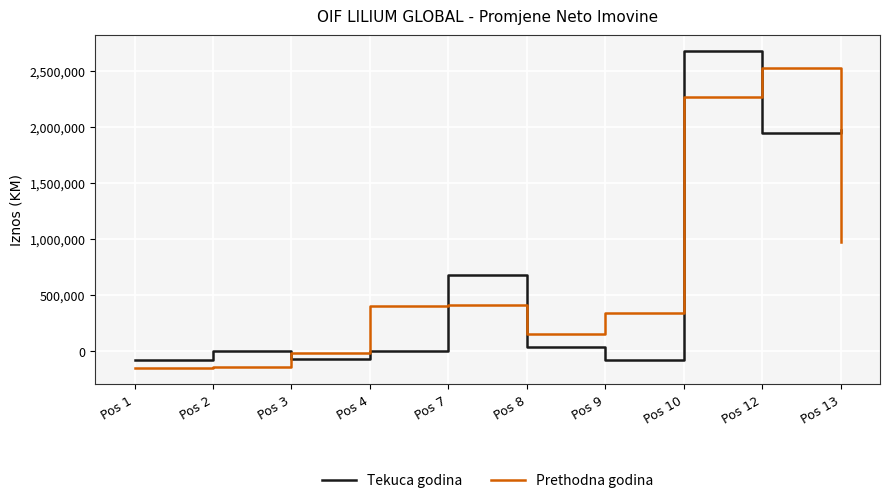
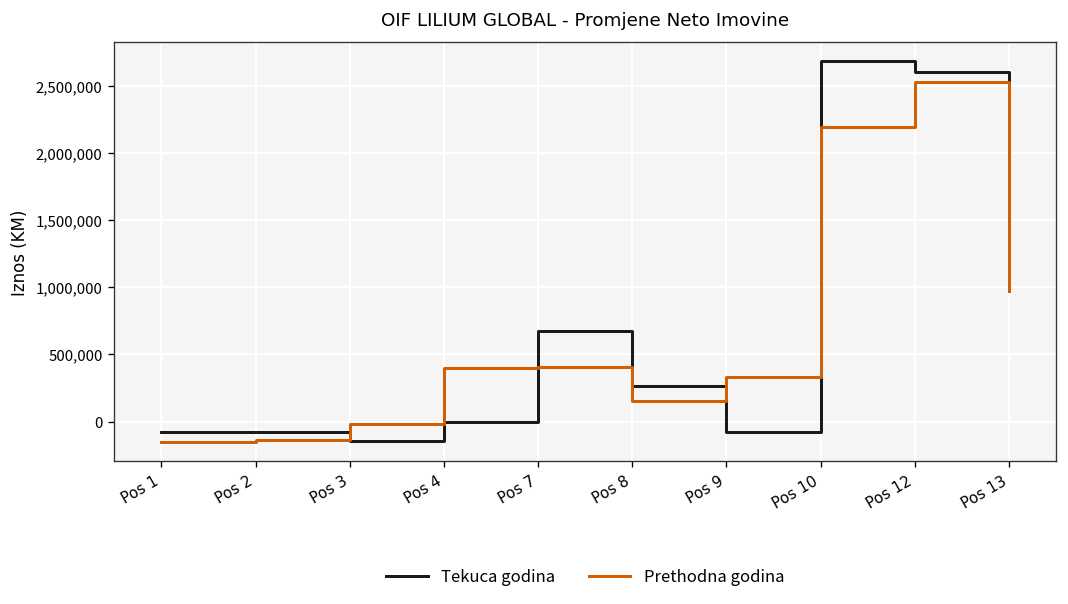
Tekuca godina, Pos 2: 0 -> -80,000
Tekuca godina, Pos 3: -70,000 -> -140,000
Tekuca godina, Pos 8: 30,000 -> 260,000
Prethodna godina, Pos 10: 2,270,000 -> 2,200,000
Tekuca godina, Pos 12: 1,940,000 -> 2,600,000
